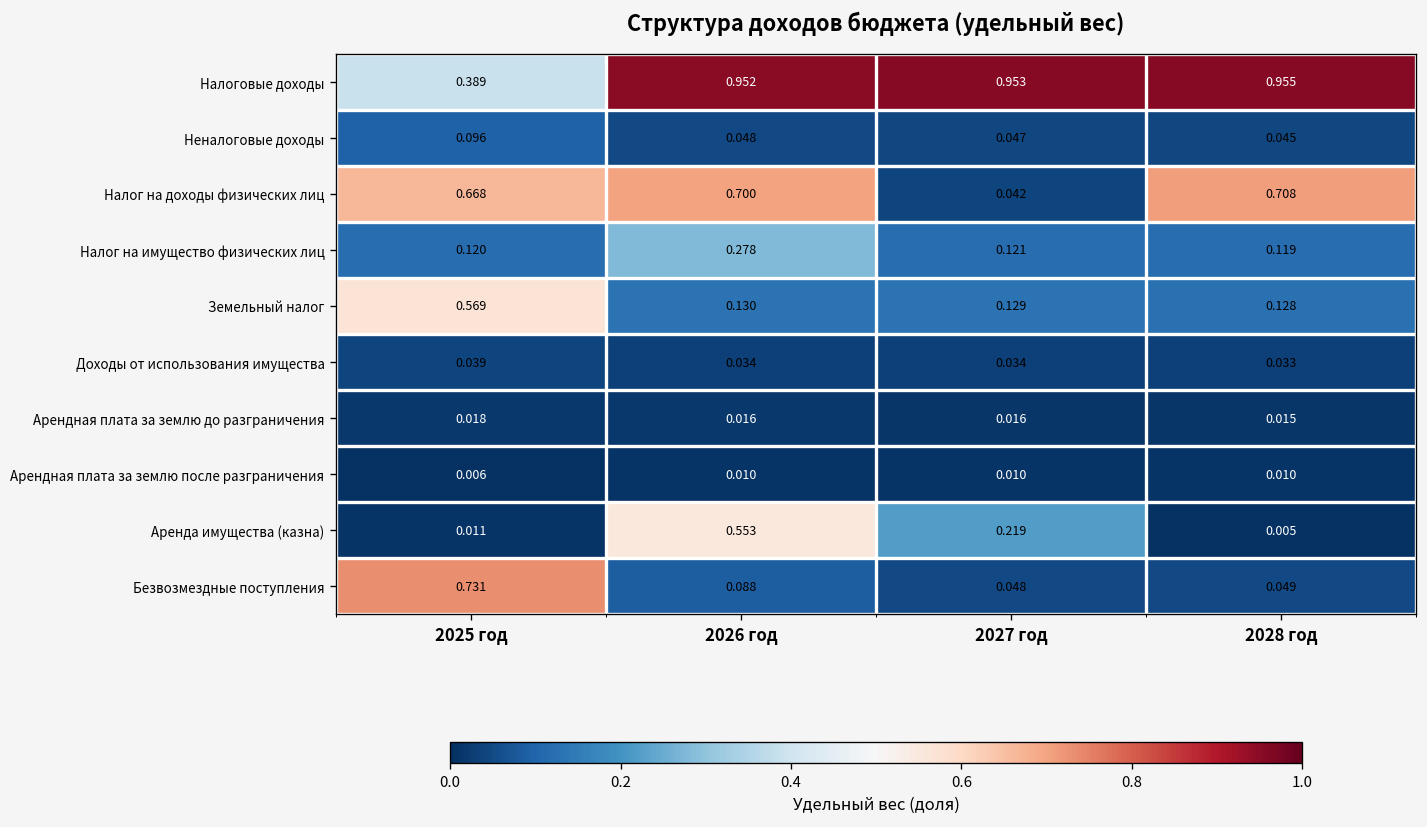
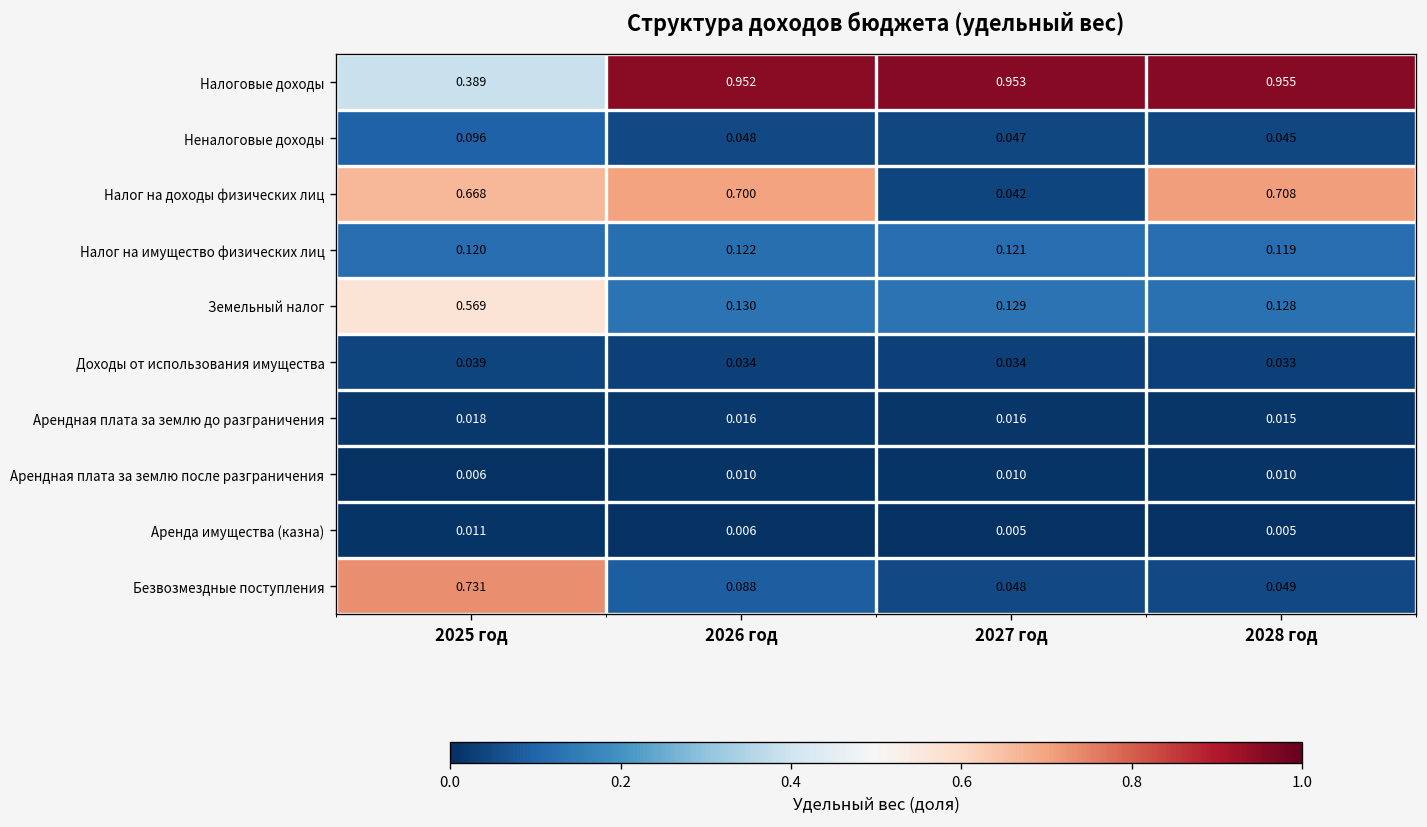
Налог на имущество физических лиц, 2026 год: 0.278 -> 0.122
Аренда имущества (казна), 2026 год: 0.553 -> 0.006
Аренда имущества (казна), 2027 год: 0.219 -> 0.005
